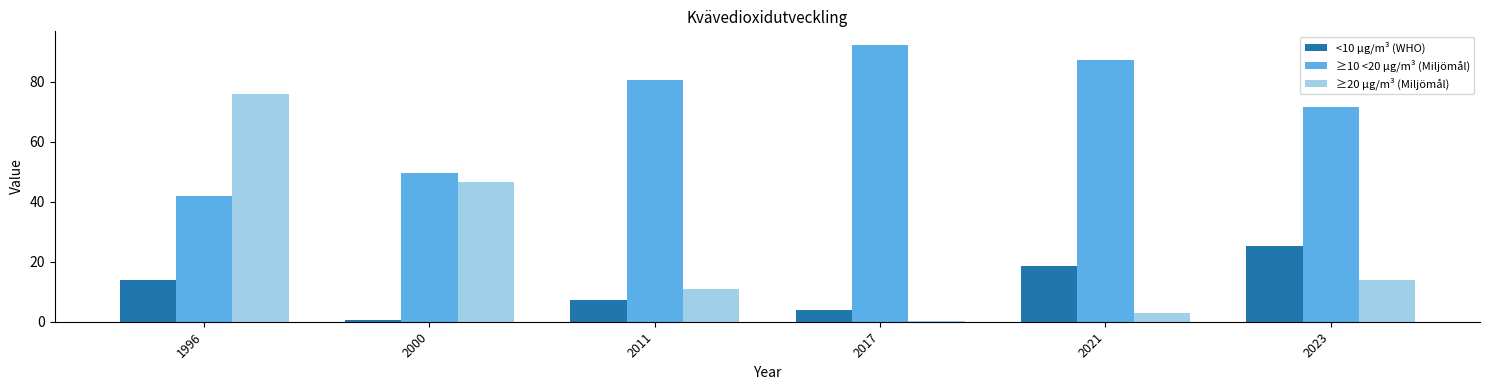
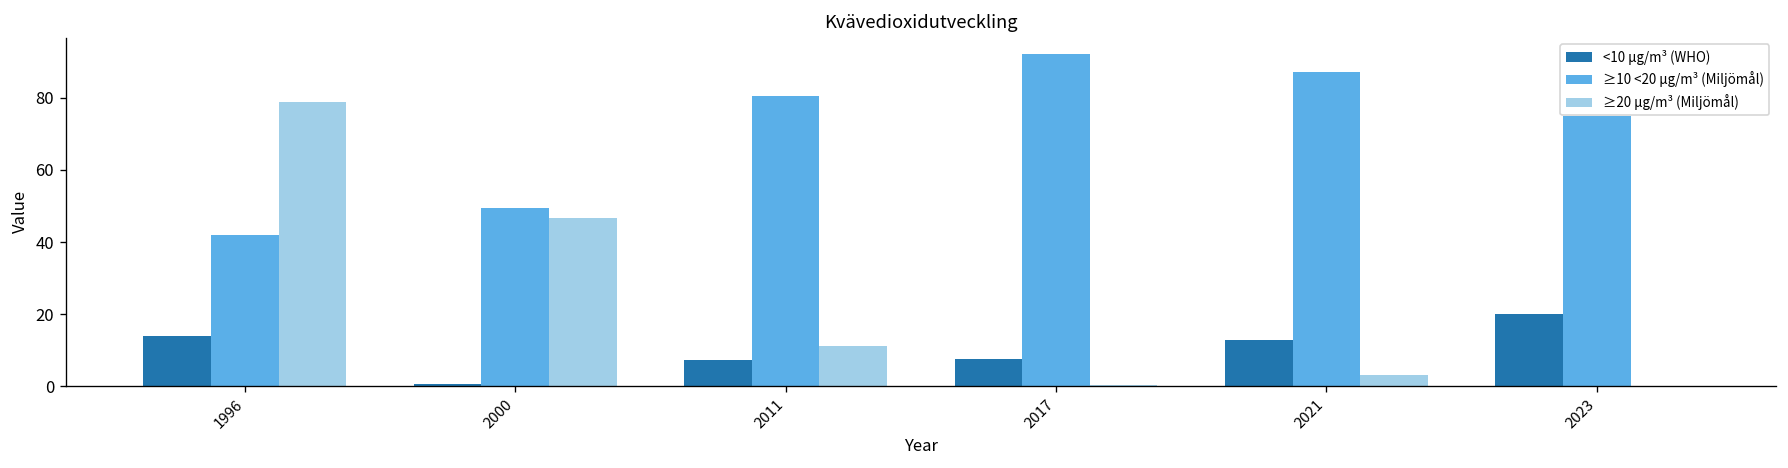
≥20 µg/m³ (Miljömål), 1996: 76 -> 79
<10 µg/m³ (WHO), 2017: 4 -> 8
<10 µg/m³ (WHO), 2021: 19 -> 13
<10 µg/m³ (WHO), 2023: 25 -> 20
≥10 <20 µg/m³ (Miljömål), 2023: 72 -> 75
≥20 µg/m³ (Miljömål), 2023: 14 -> 0
